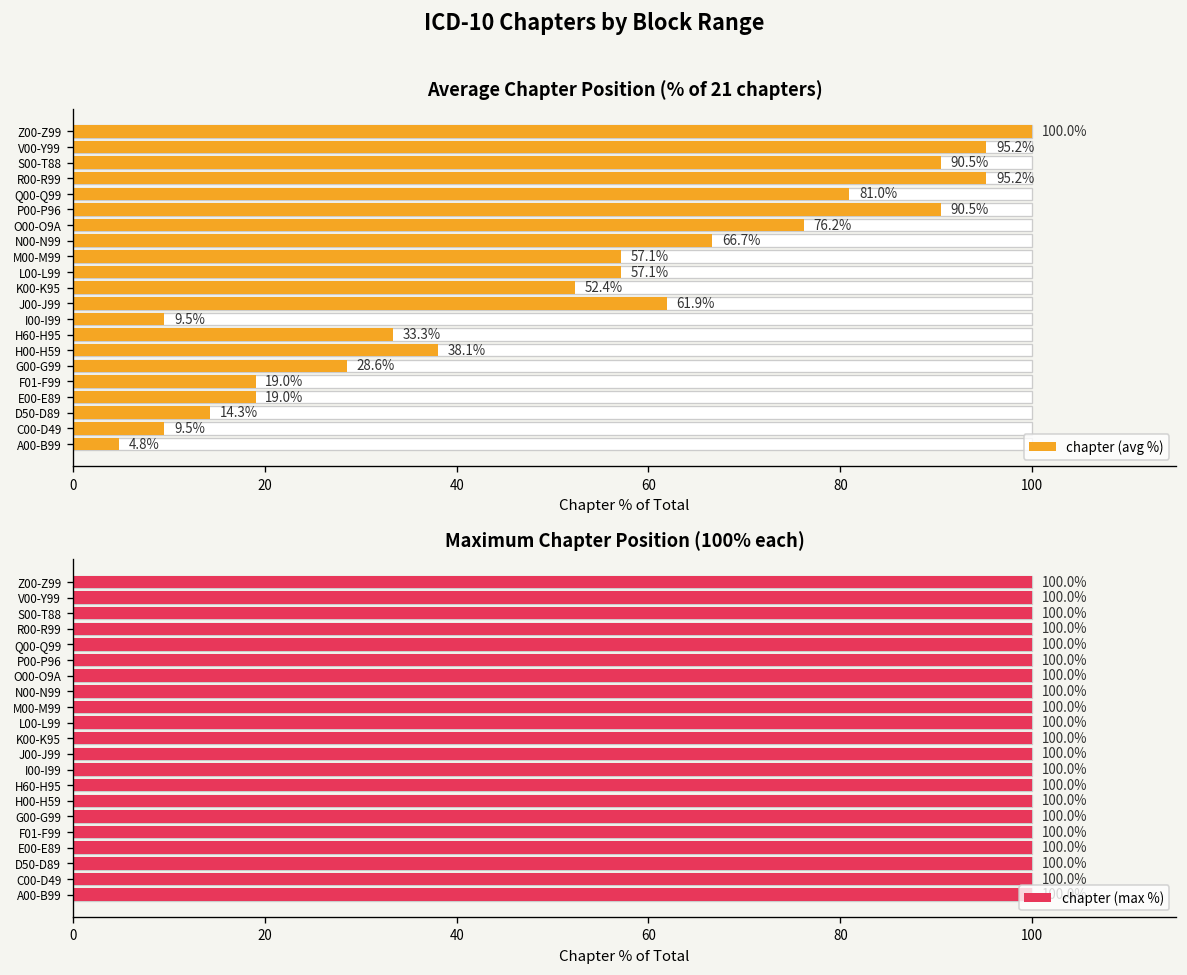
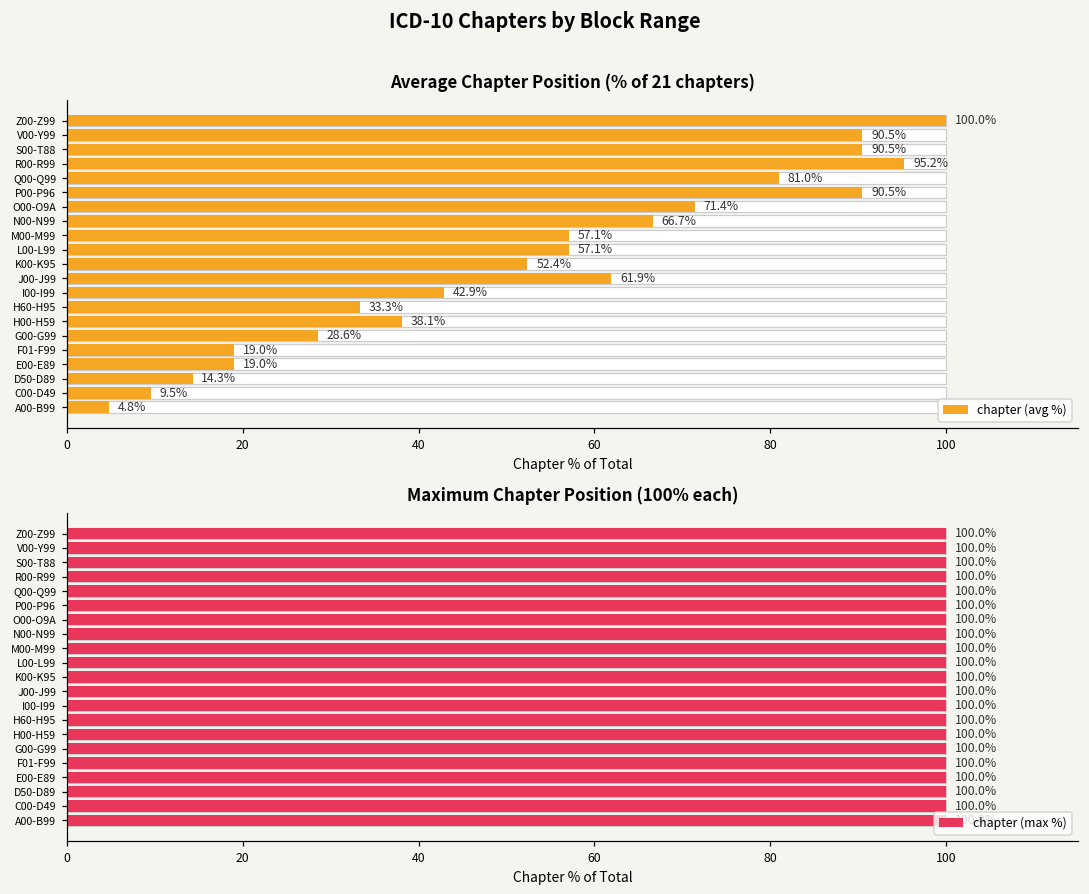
Average Chapter Position (% of 21 chapters), chapter (avg %), V00-Y99: 95.2% -> 90.5%
Average Chapter Position (% of 21 chapters), chapter (avg %), O00-O9A: 76.2% -> 71.4%
Average Chapter Position (% of 21 chapters), chapter (avg %), I00-I99: 9.5% -> 42.9%
